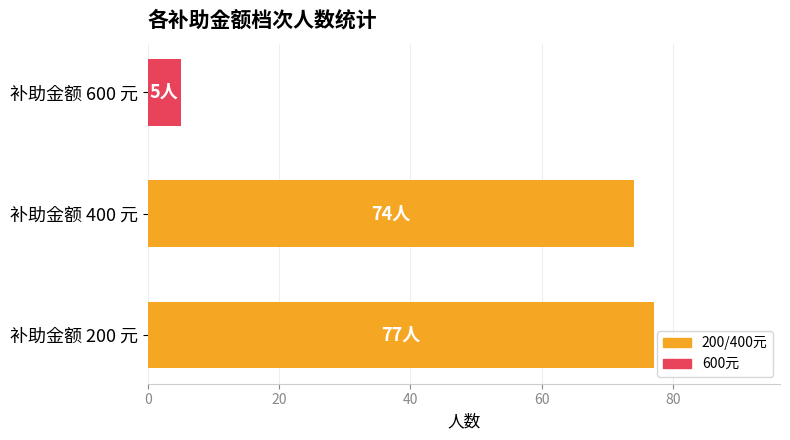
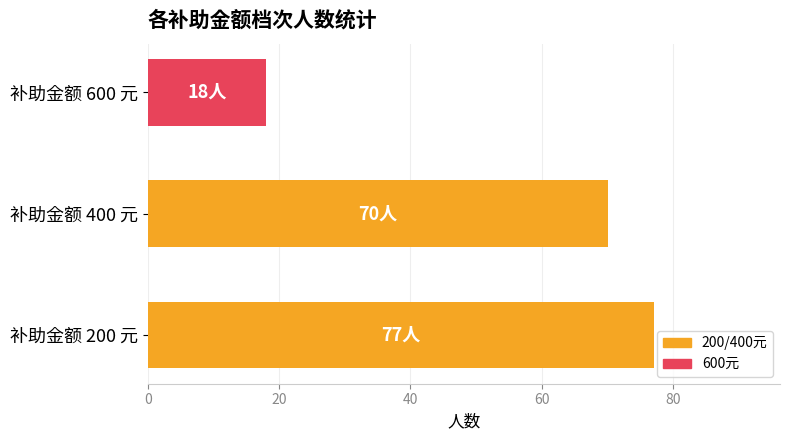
补助金额 600 元: 5人 -> 18人
补助金额 400 元: 74人 -> 70人
